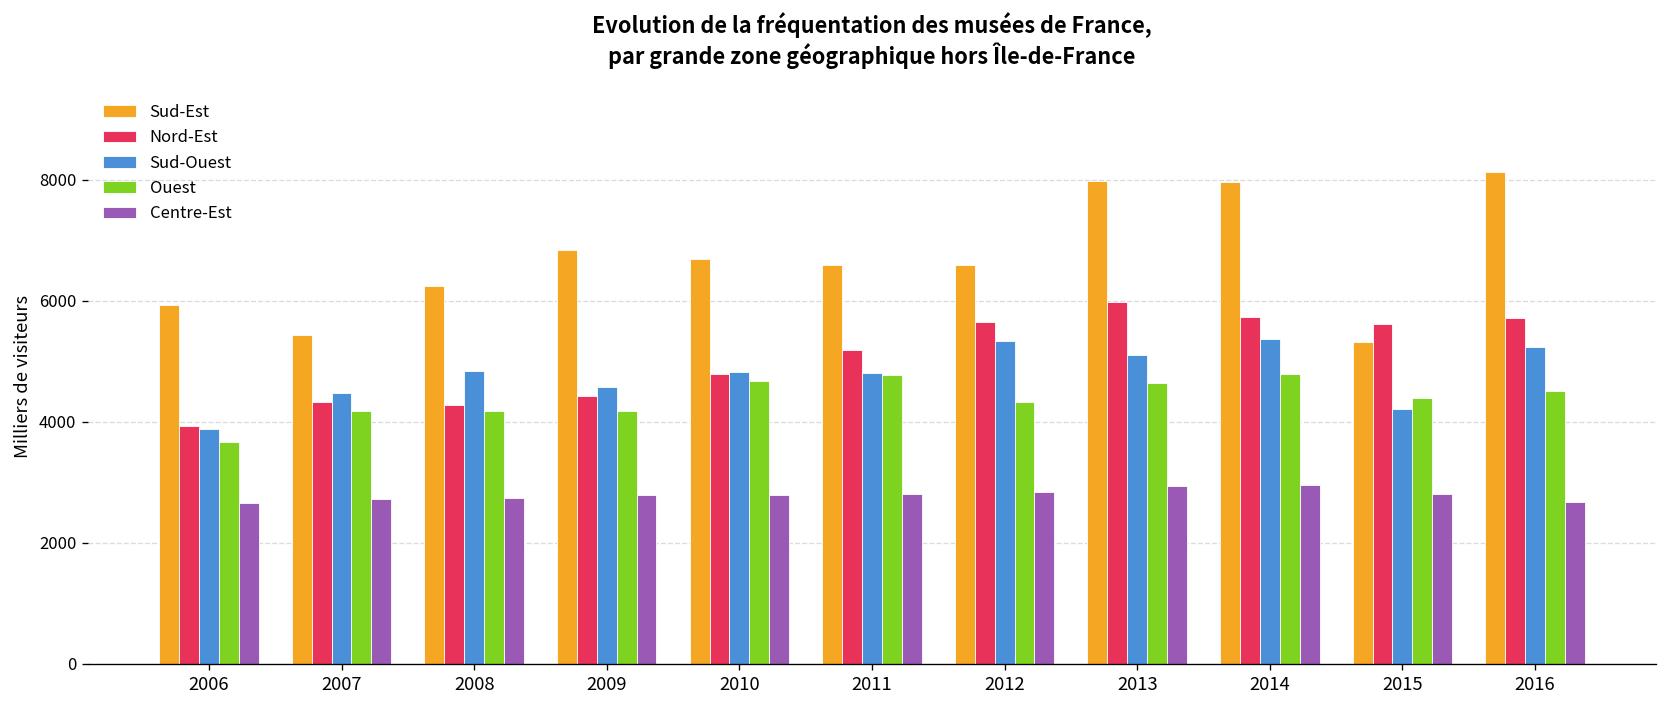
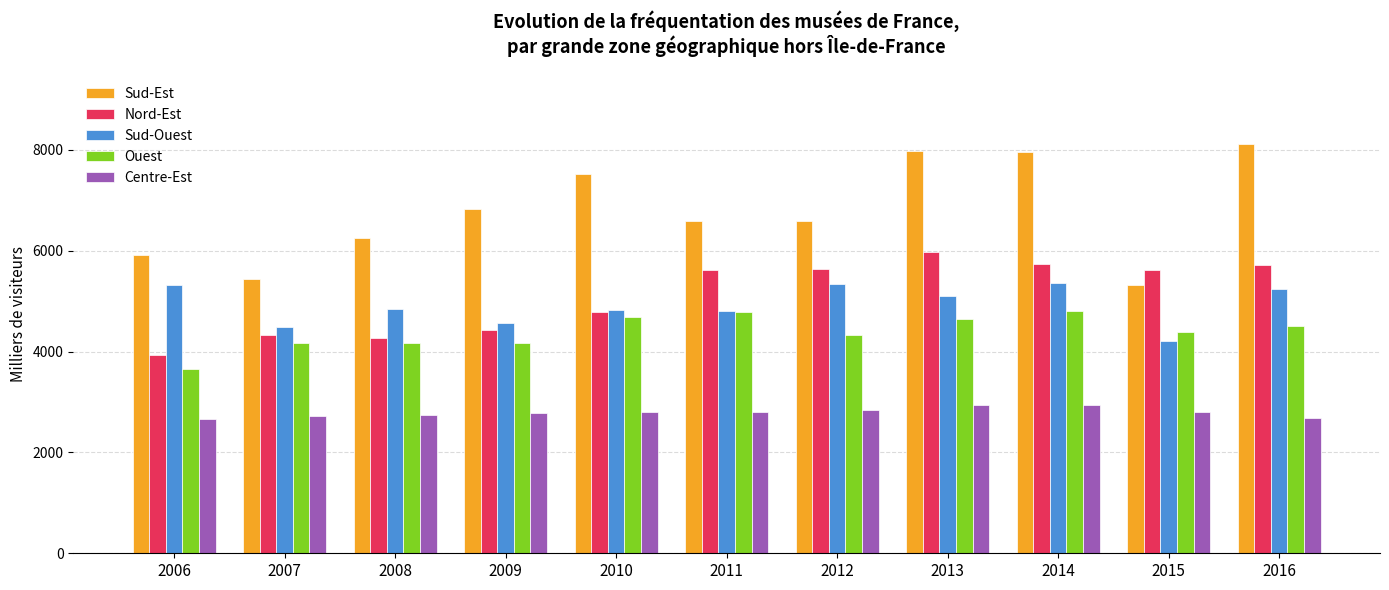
Sud-Ouest, 2006: 3900 -> 5300
Sud-Est, 2010: 6700 -> 7500
Nord-Est, 2011: 5200 -> 5600
